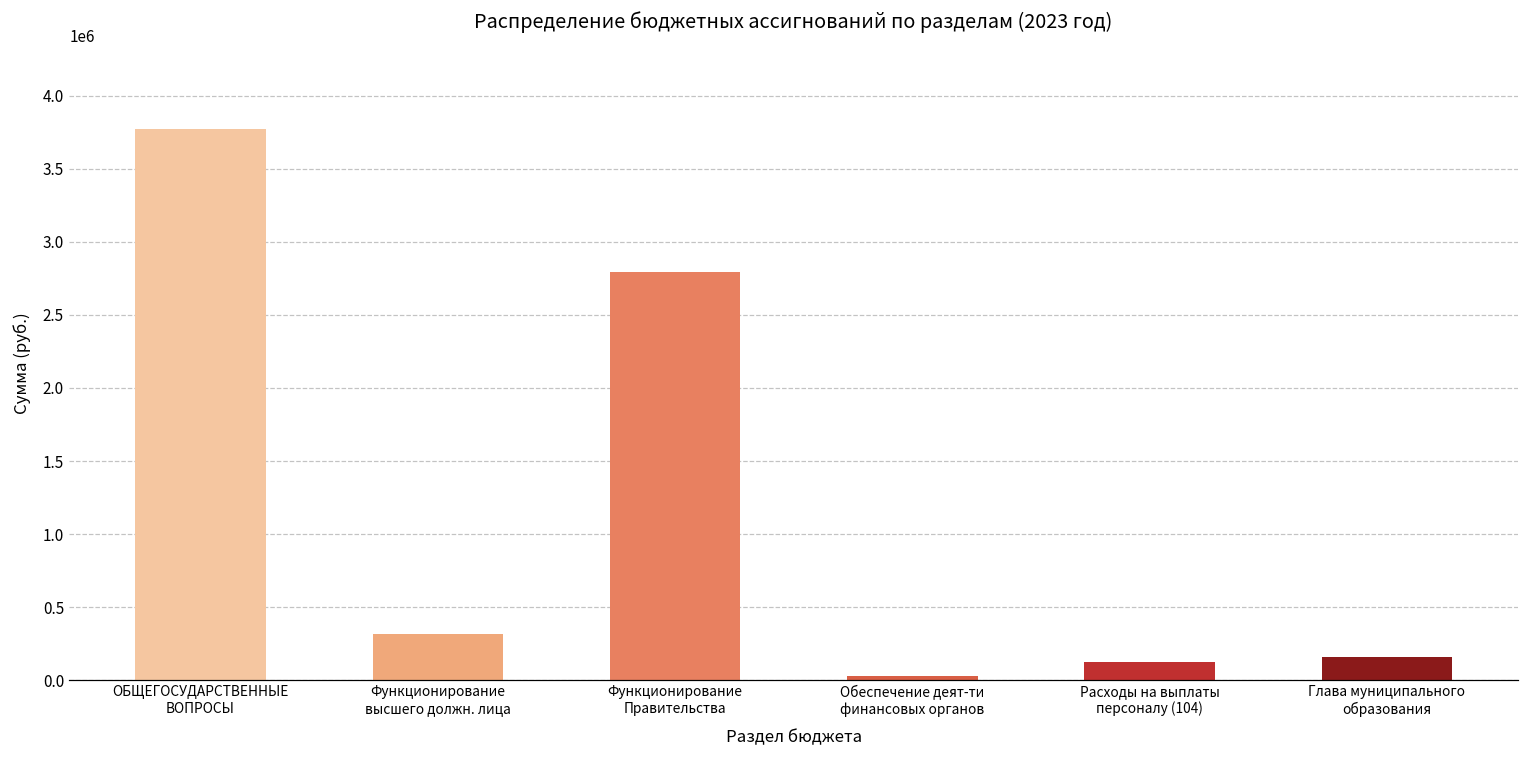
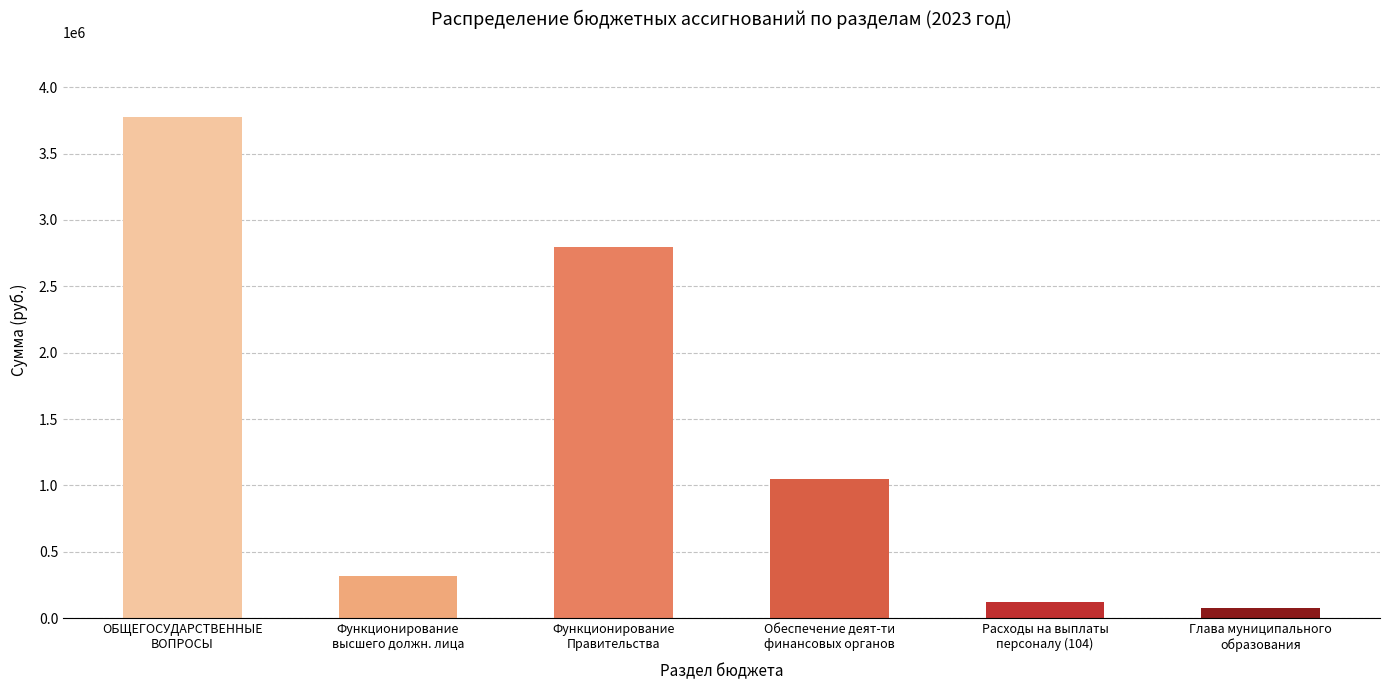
Обеспечение деят-ти финансовых органов: 30000 -> 1050000
Глава муниципального образования: 160000 -> 80000
